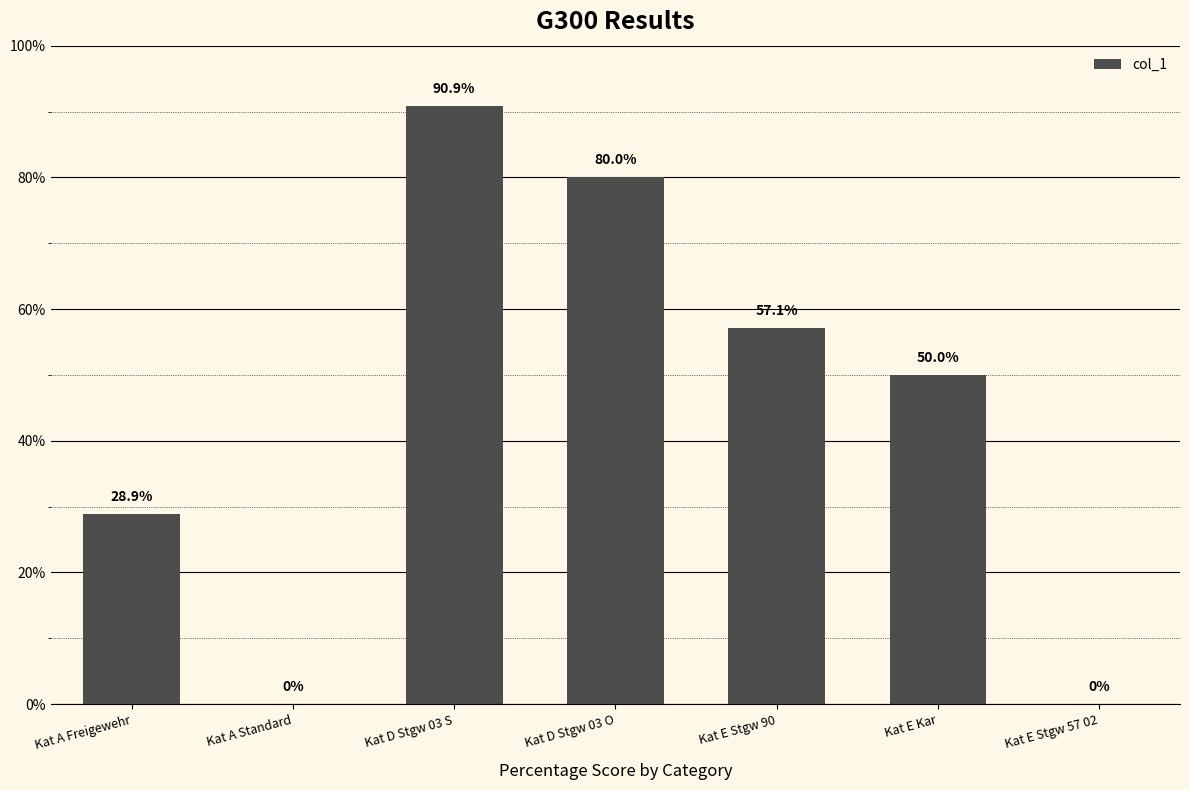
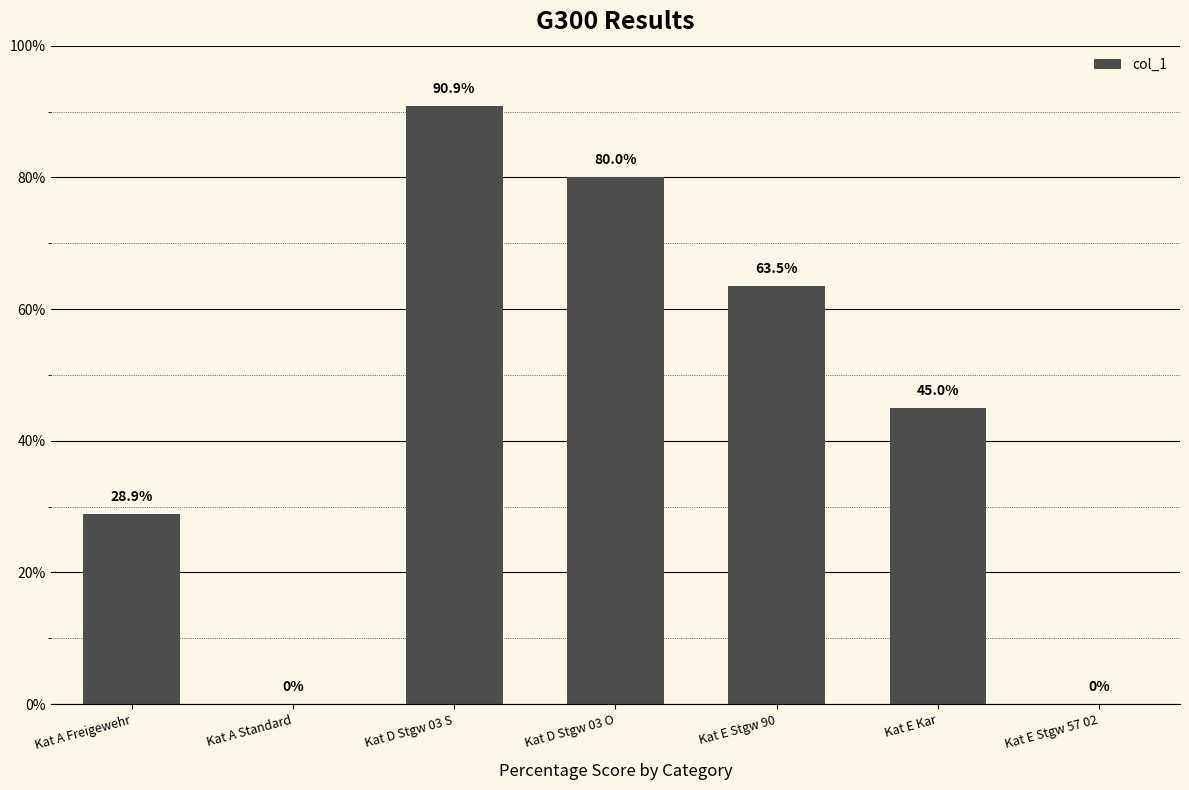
Kat E Stgw 90: 57.1% -> 63.5%
Kat E Kar: 50.0% -> 45.0%
